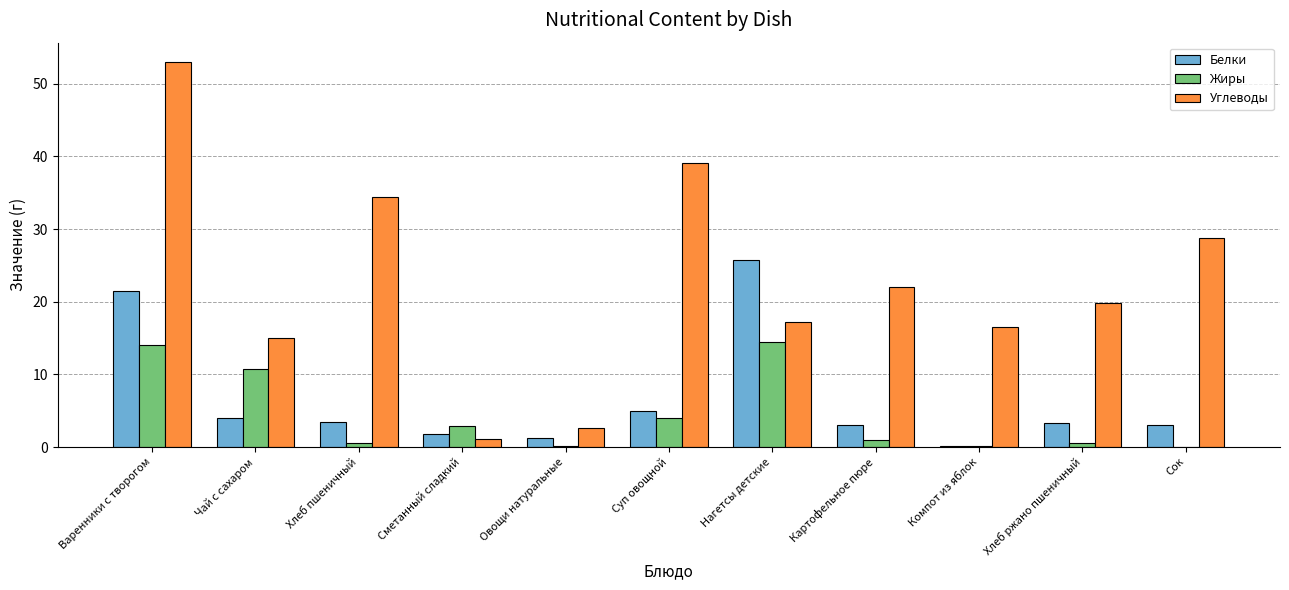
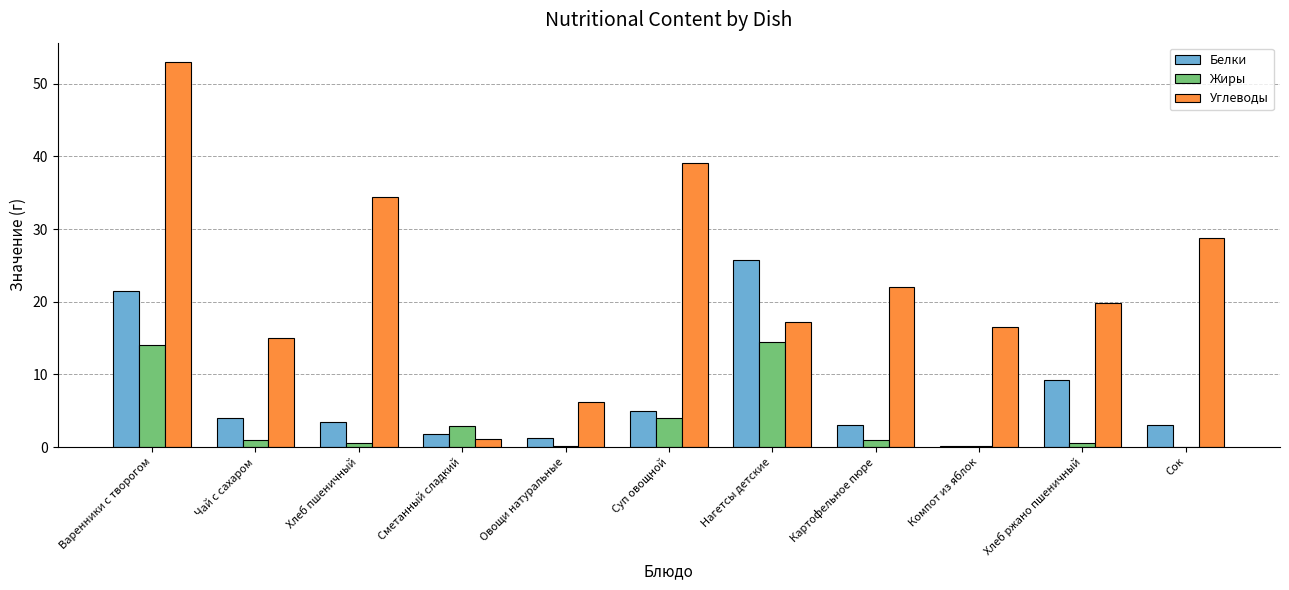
Жиры, Чай с сахаром: 11 -> 1
Углеводы, Овощи натуральные: 3 -> 6
Белки, Хлеб ржано пшеничный: 3 -> 9
